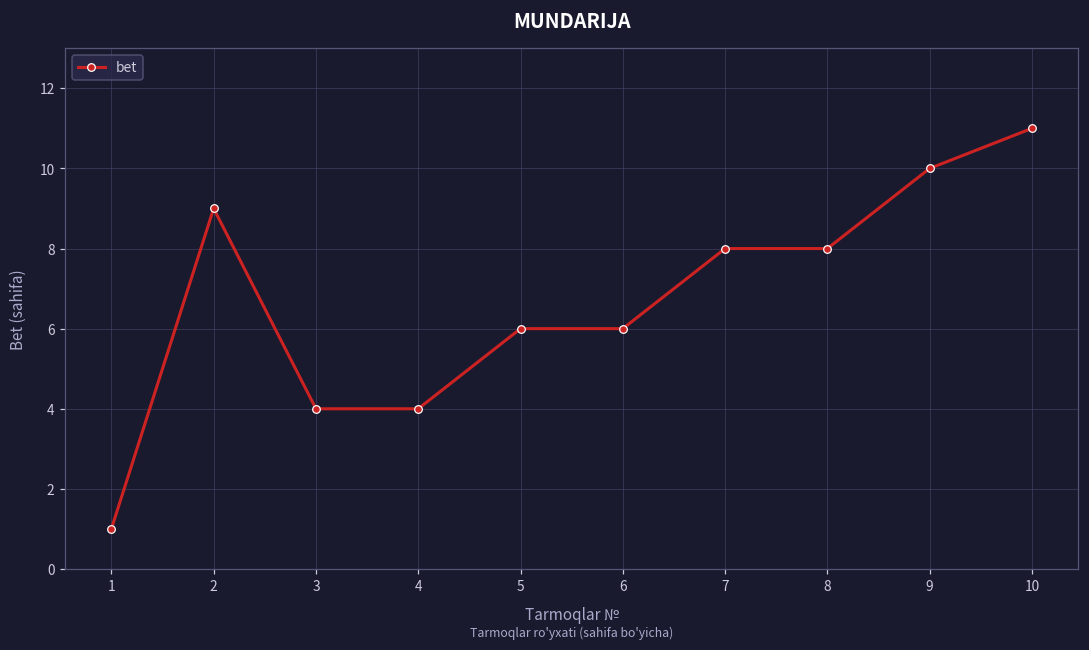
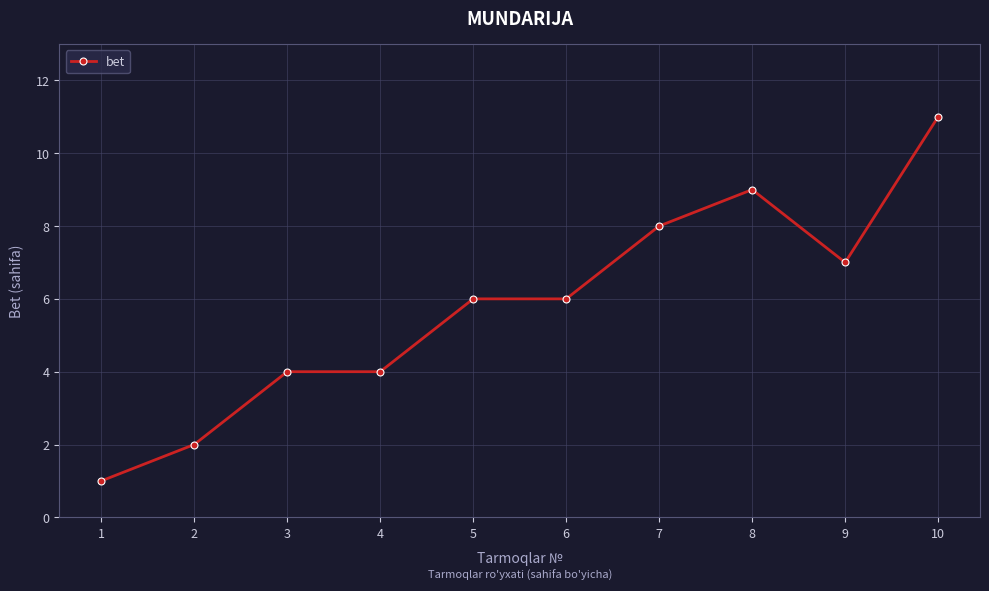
2: 9 -> 2
8: 8 -> 9
9: 10 -> 7
